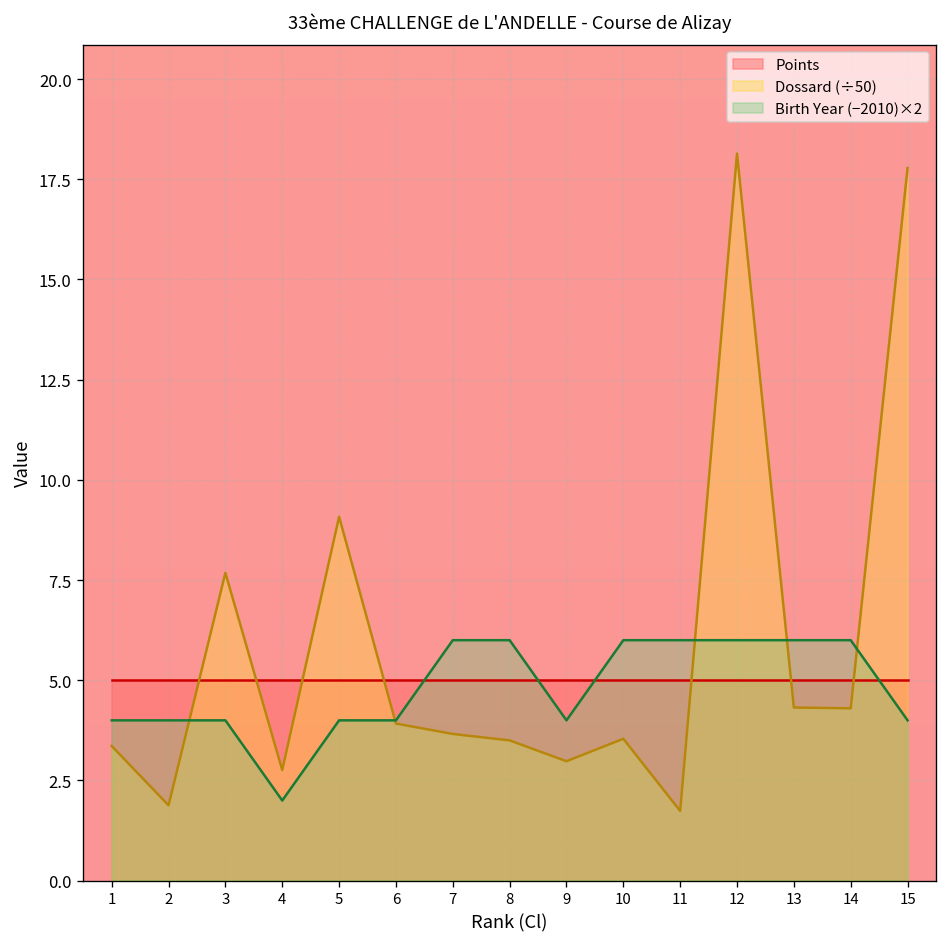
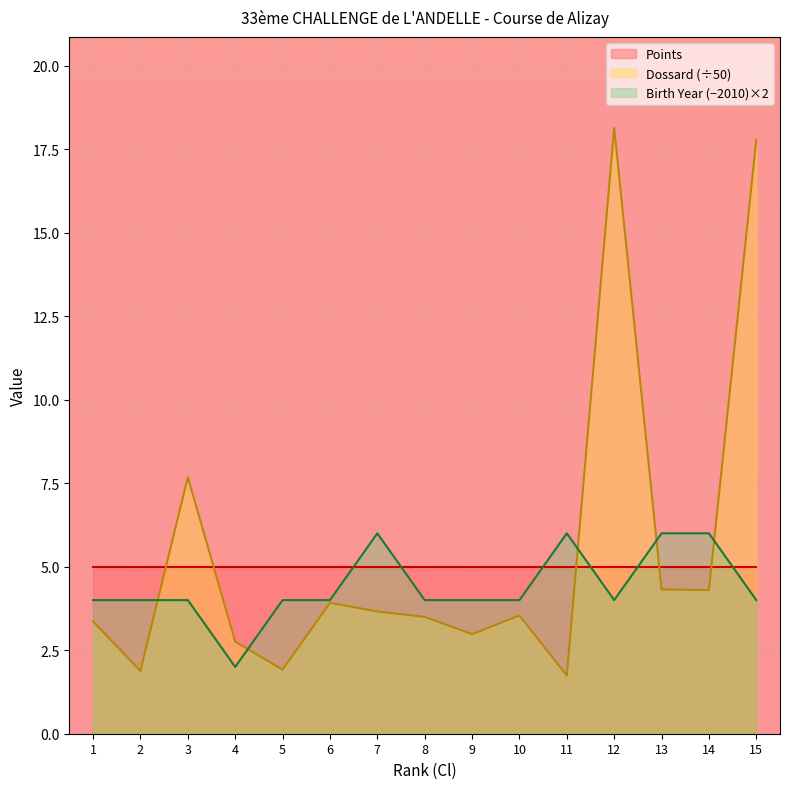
Dossard (÷50), 5: 9.1 -> 1.9
Birth Year (−2010)×2, 8: 6.0 -> 4.0
Birth Year (−2010)×2, 10: 6.0 -> 4.0
Birth Year (−2010)×2, 12: 6.0 -> 4.0
